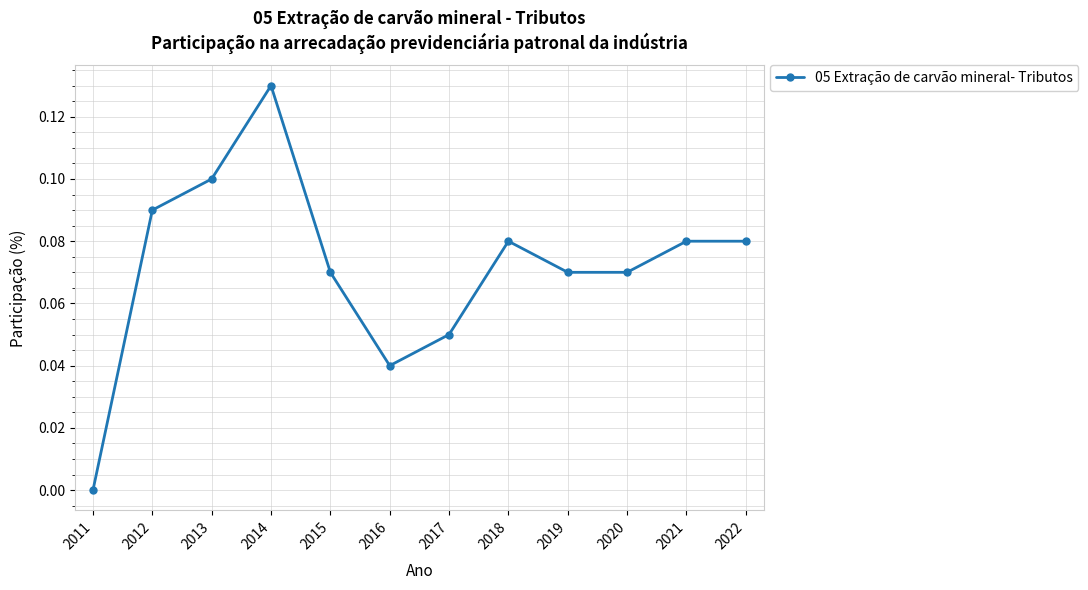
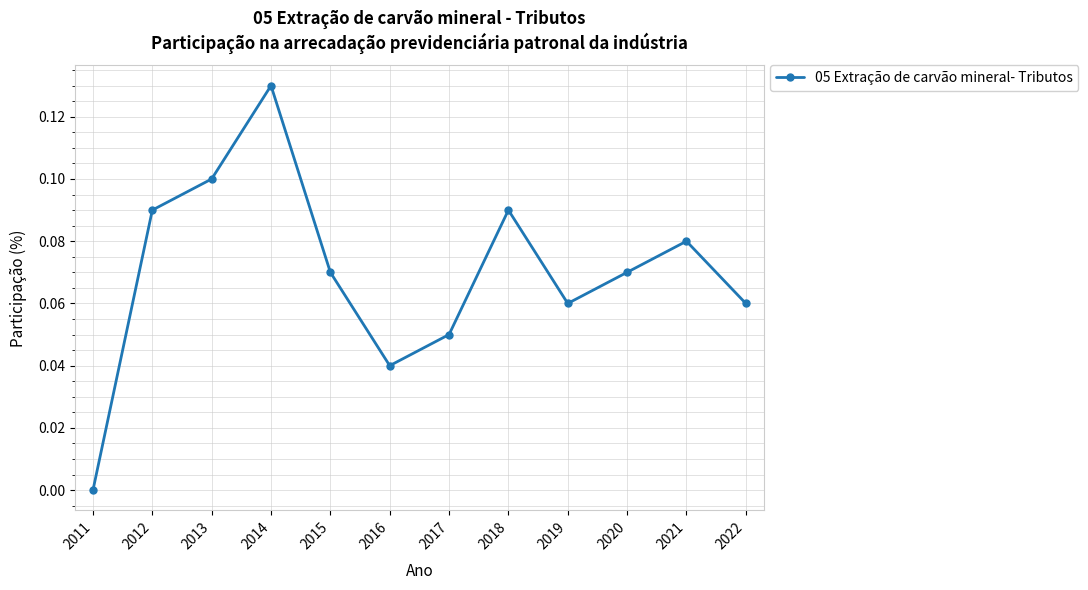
2018: 0.08 -> 0.09
2019: 0.07 -> 0.06
2022: 0.08 -> 0.06
